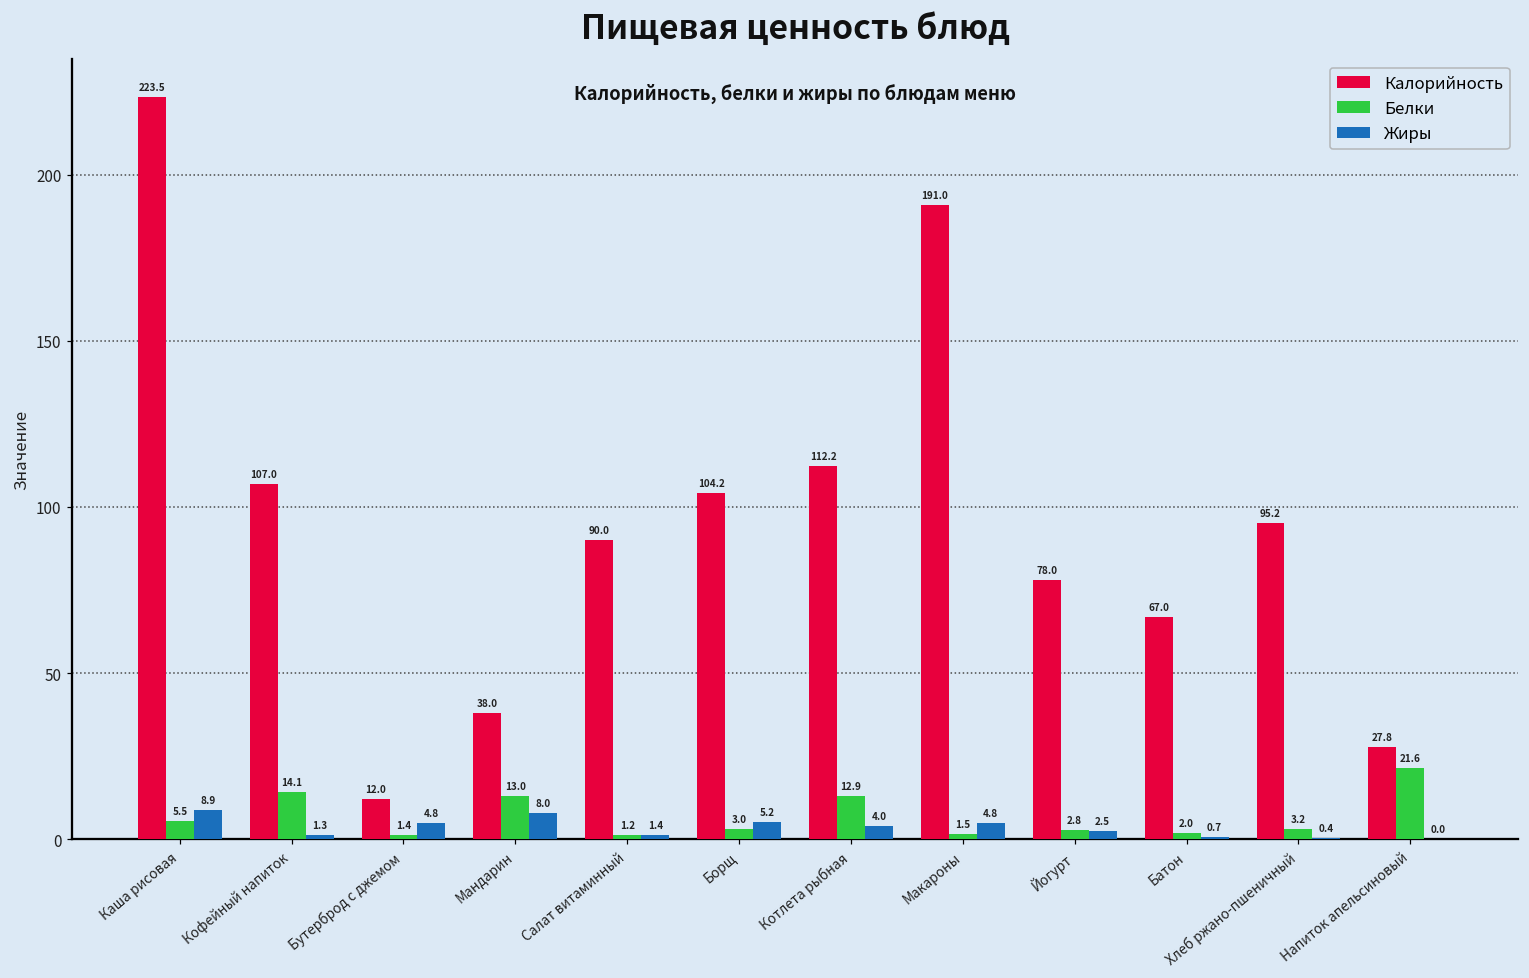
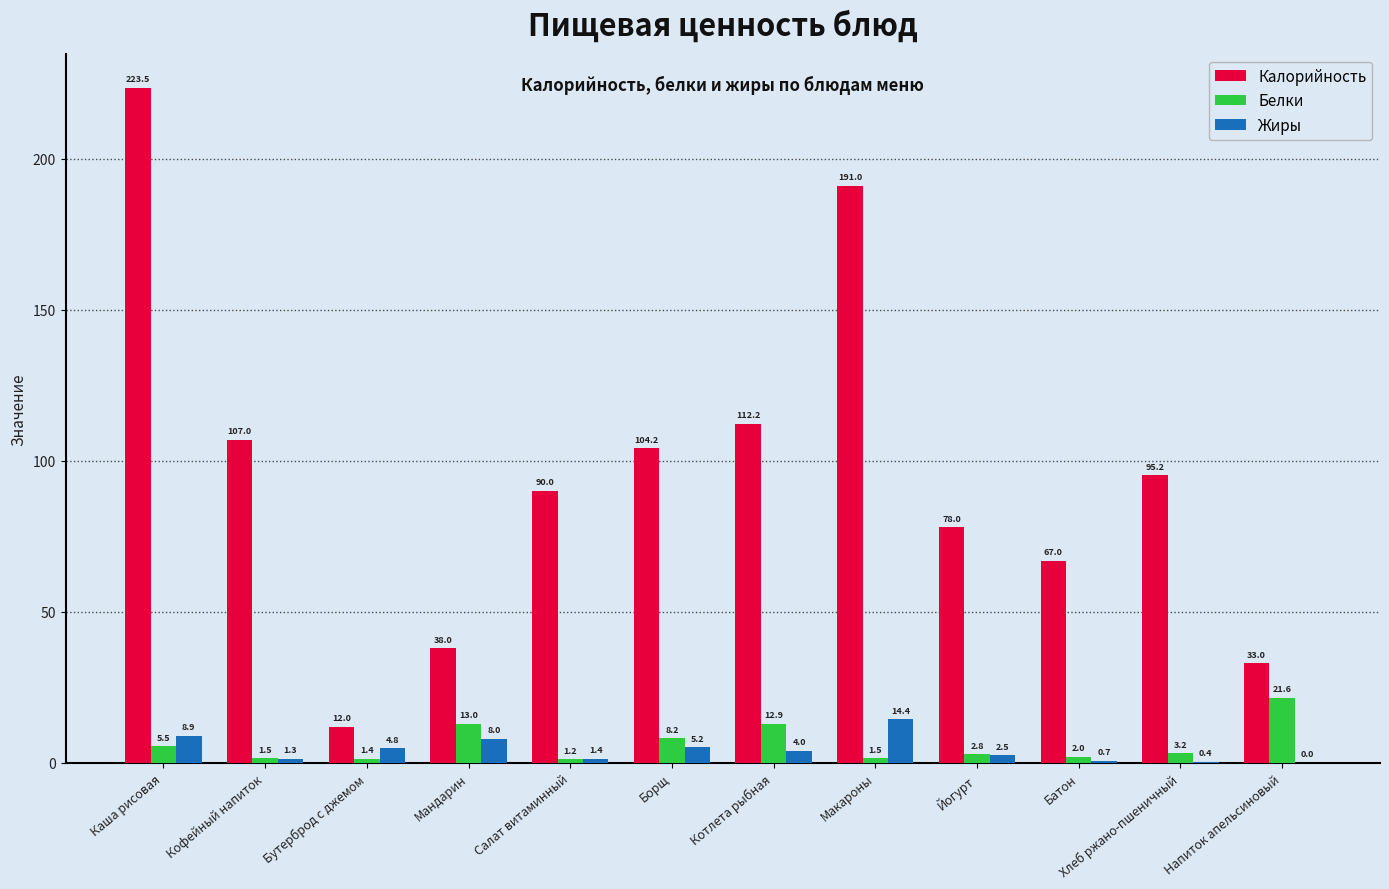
Белки, Кофейный напиток: 14.1 -> 1.5
Белки, Борщ: 3.0 -> 8.2
Жиры, Макароны: 4.8 -> 14.4
Калорийность, Напиток апельсиновый: 27.8 -> 33.0
